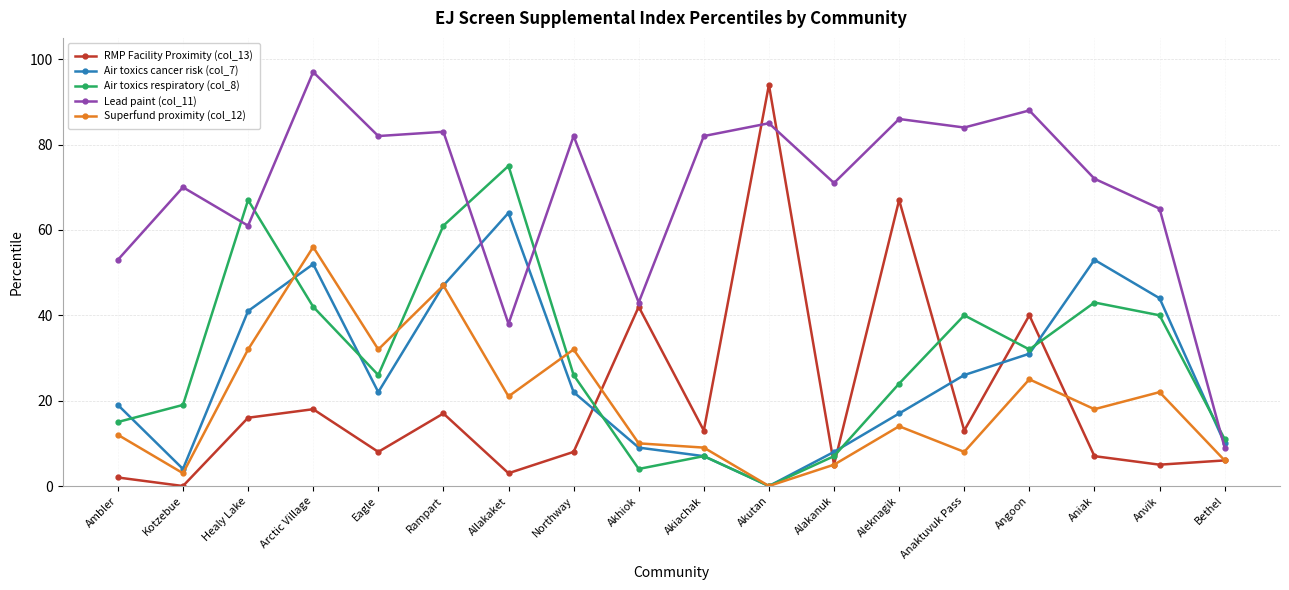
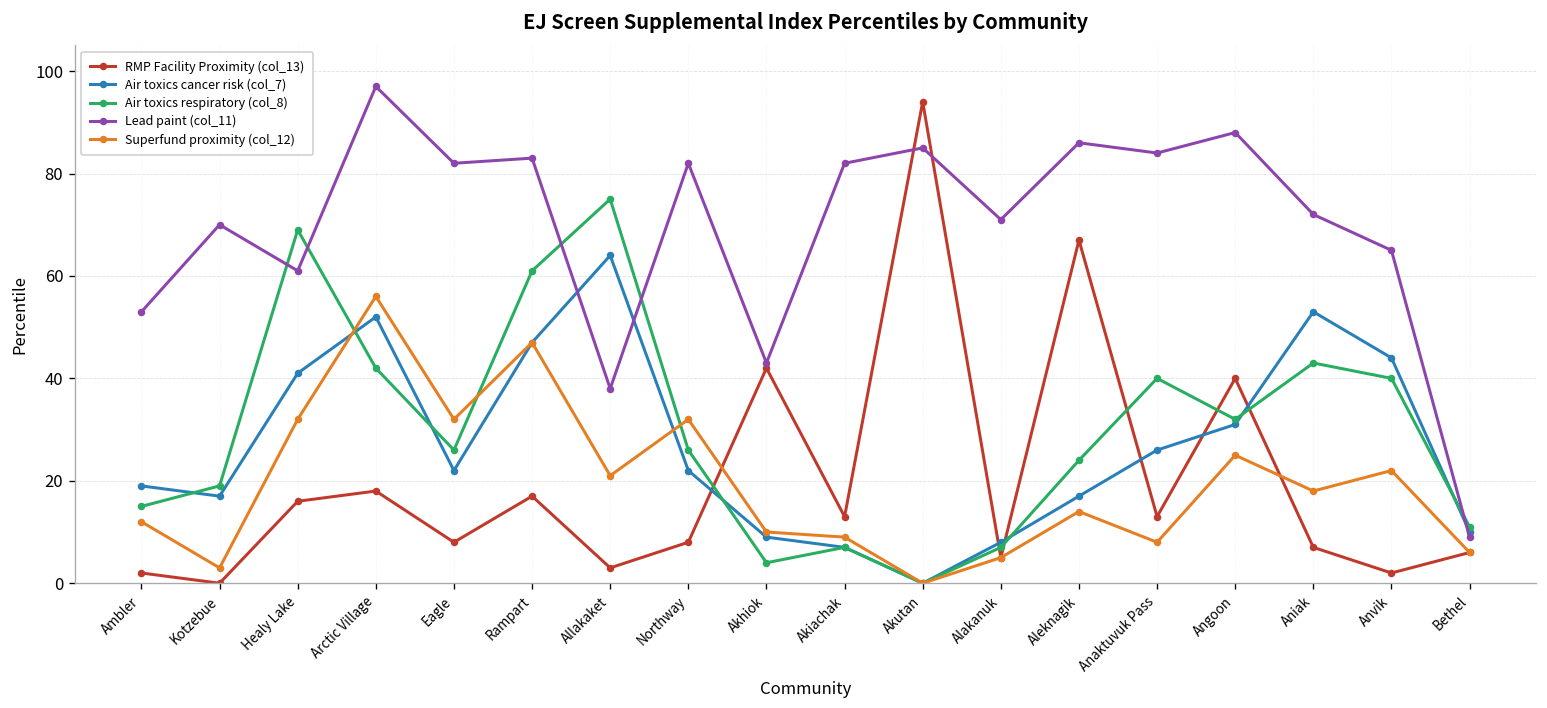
Air toxics cancer risk (col_7), Kotzebue: 4 -> 17
Air toxics respiratory (col_8), Healy Lake: 67 -> 69
RMP Facility Proximity (col_13), Anvik: 5 -> 2
